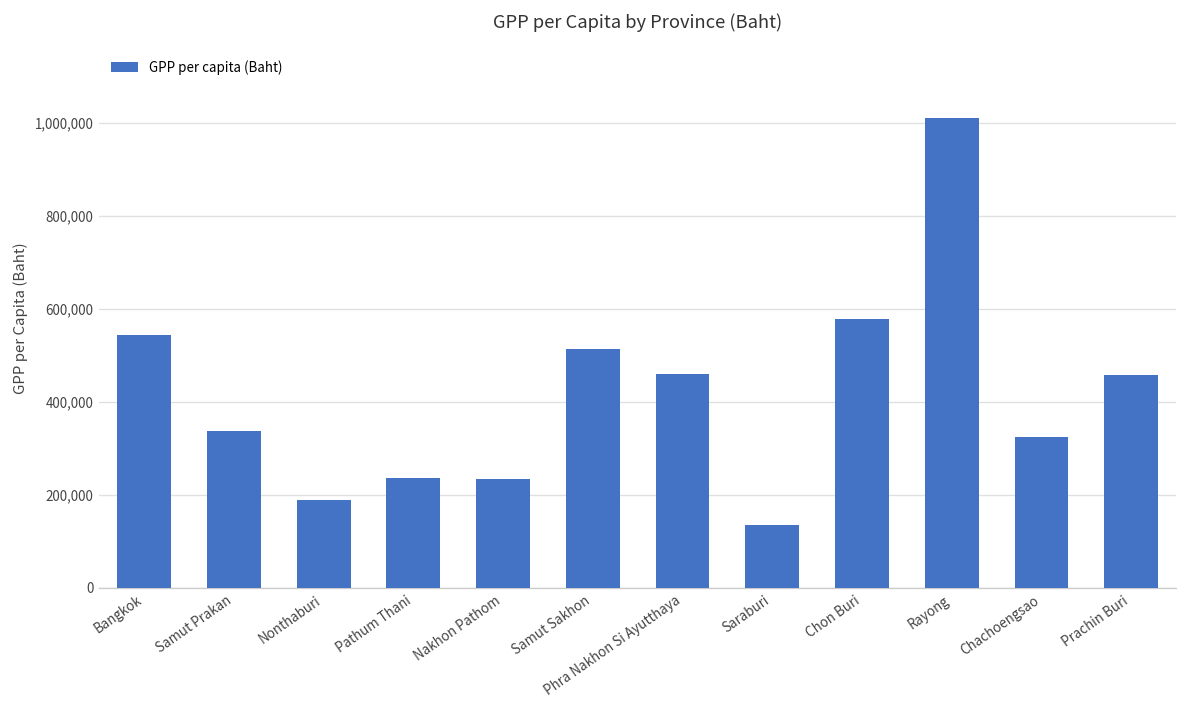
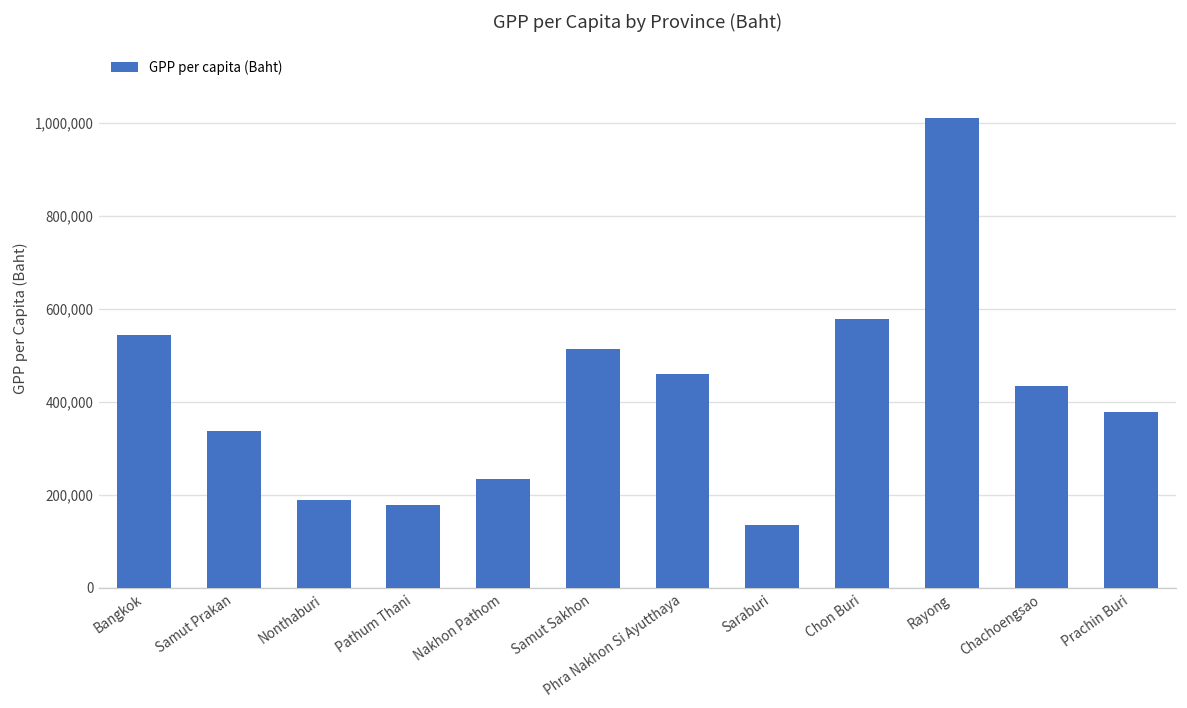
Pathum Thani: 240,000 -> 180,000
Chachoengsao: 320,000 -> 430,000
Prachin Buri: 460,000 -> 380,000
